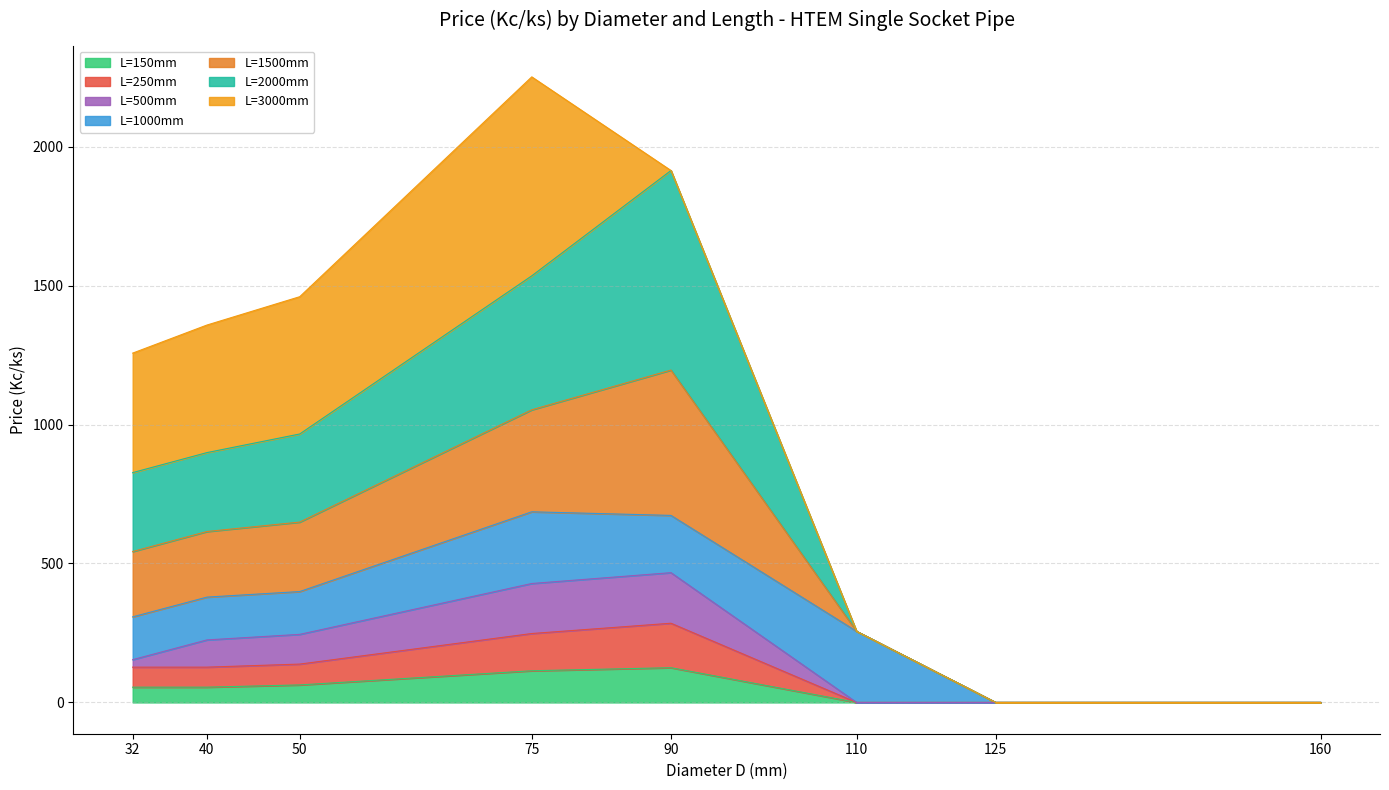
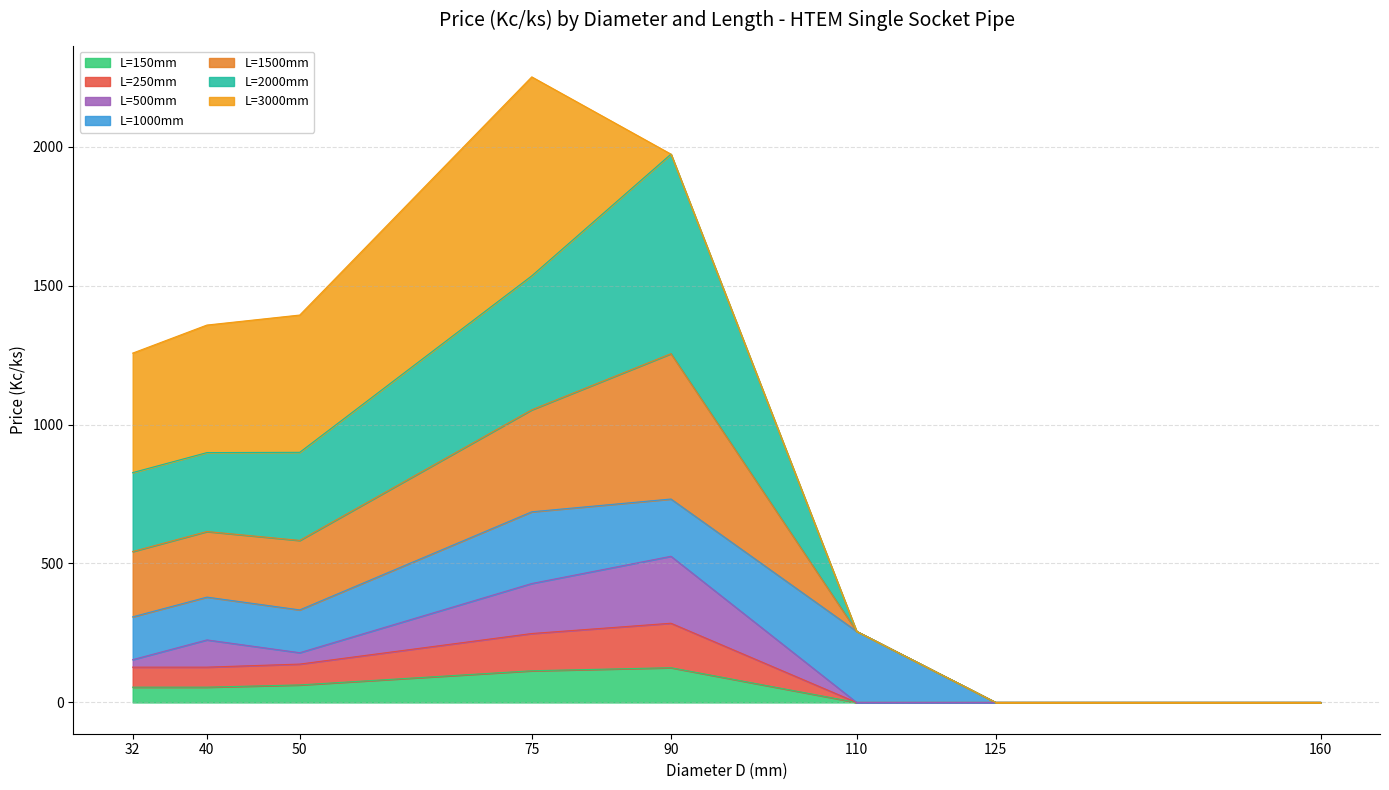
L=500mm, 50: 110 -> 40
L=500mm, 90: 180 -> 240
